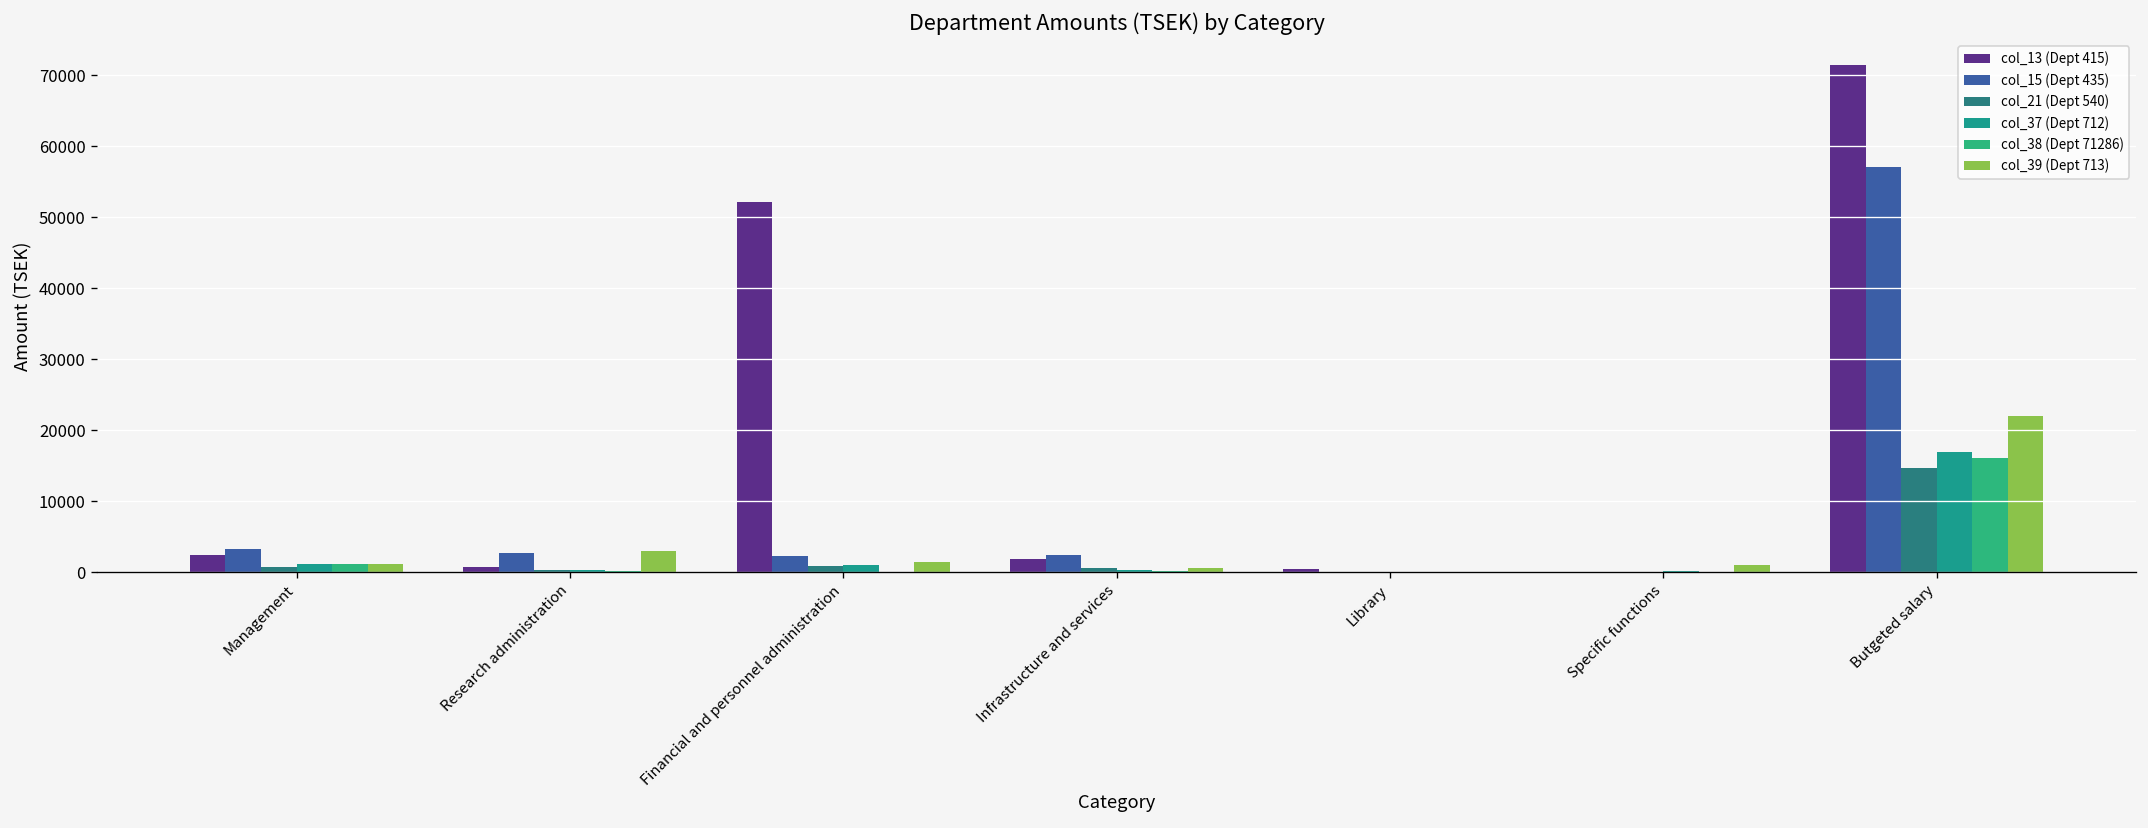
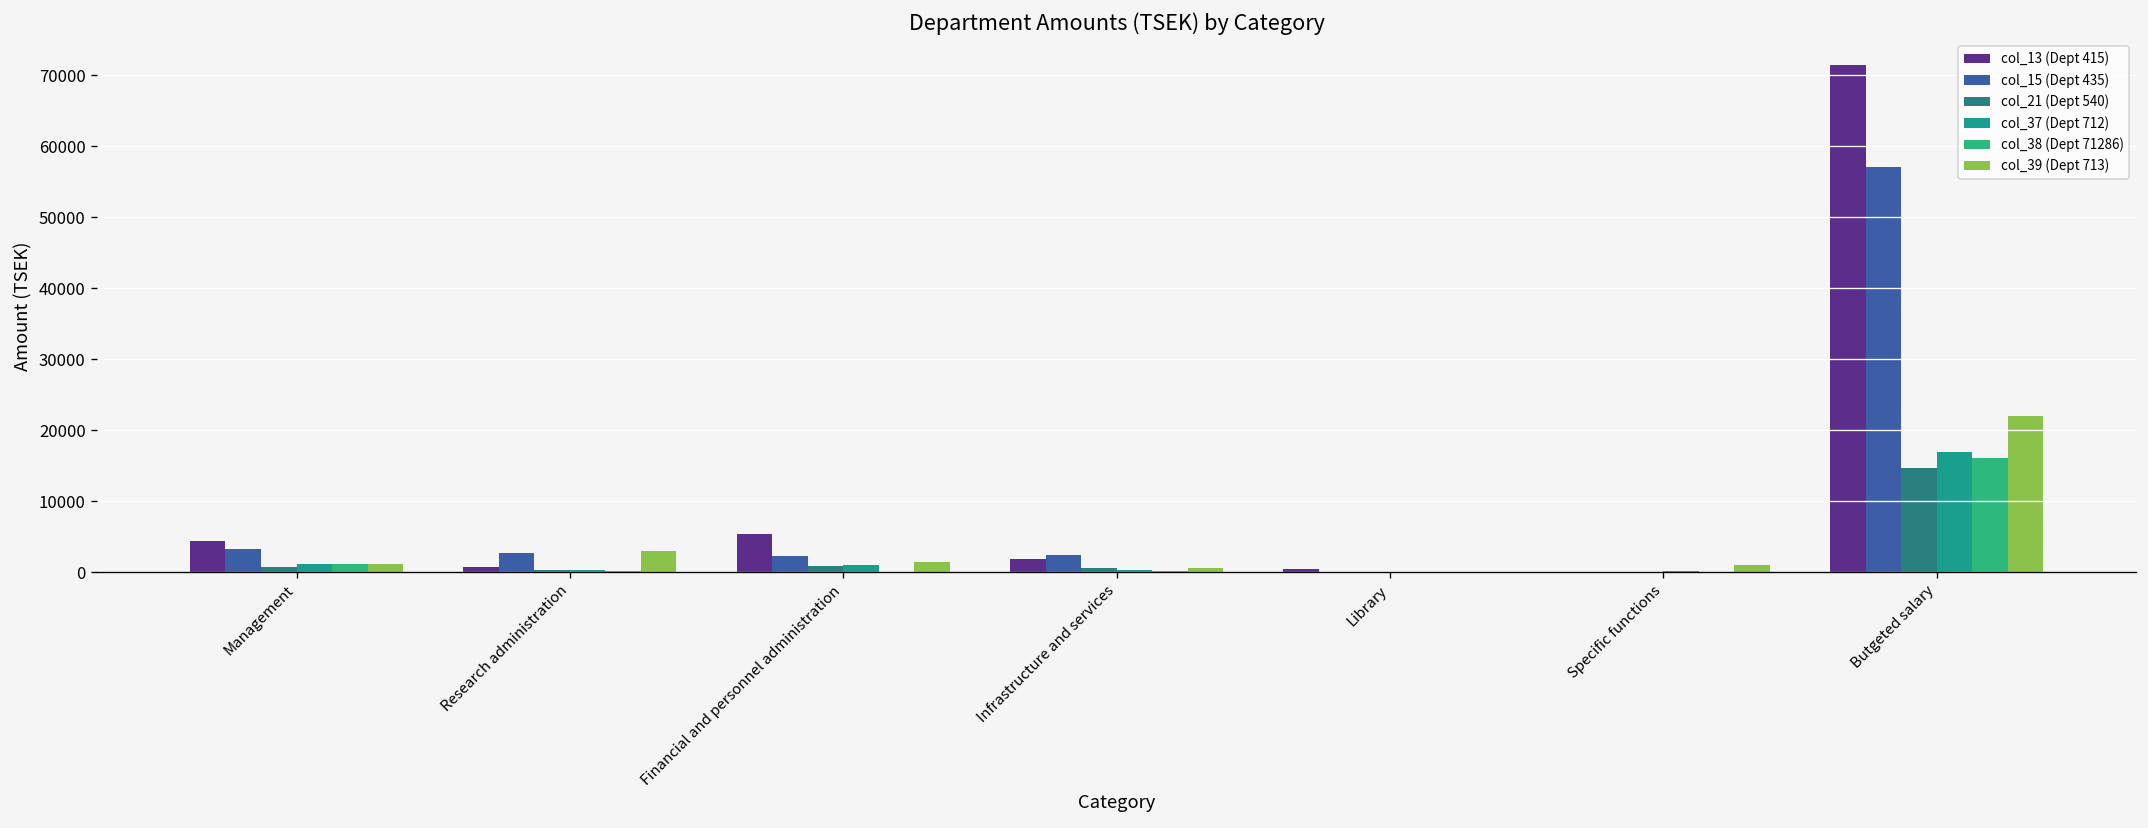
col_13 (Dept 415), Management: 2000 -> 4000
col_13 (Dept 415), Financial and personnel administration: 52000 -> 5000
